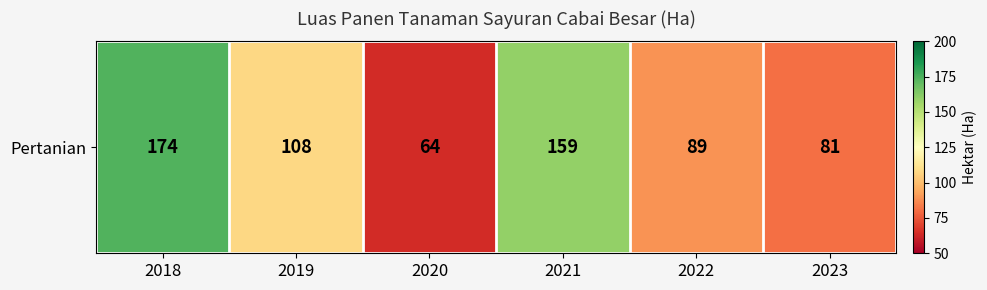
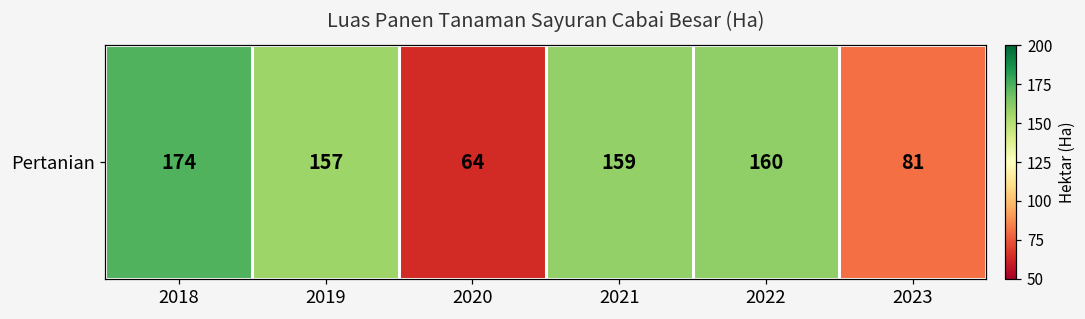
Pertanian, 2019: 108 -> 157
Pertanian, 2022: 89 -> 160
